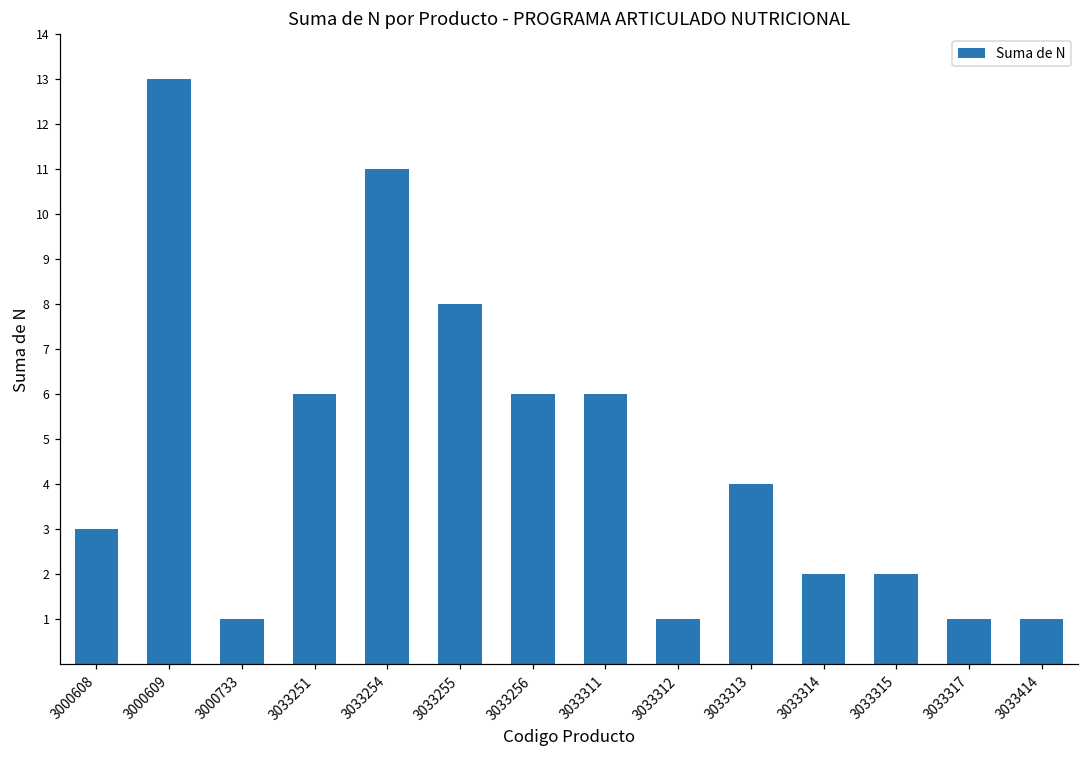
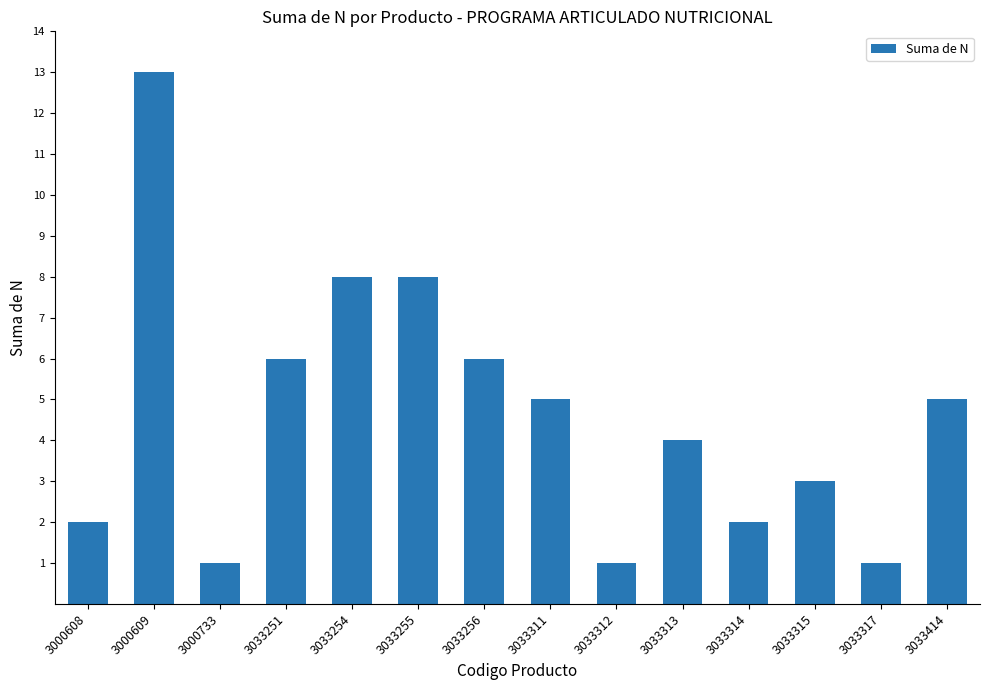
3000608: 3 -> 2
3033254: 11 -> 8
3033311: 6 -> 5
3033315: 2 -> 3
3033414: 1 -> 5
